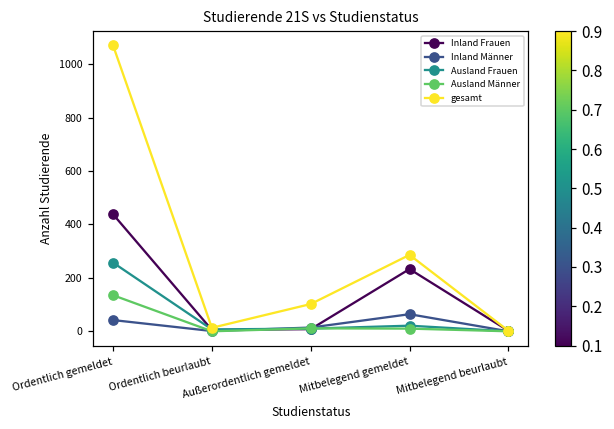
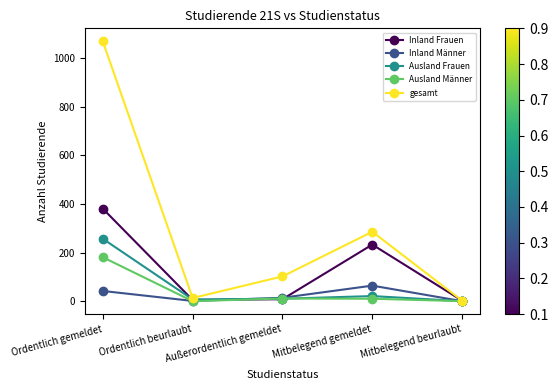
Inland Frauen, Ordentlich gemeldet: 440 -> 380
Ausland Männer, Ordentlich gemeldet: 140 -> 180
